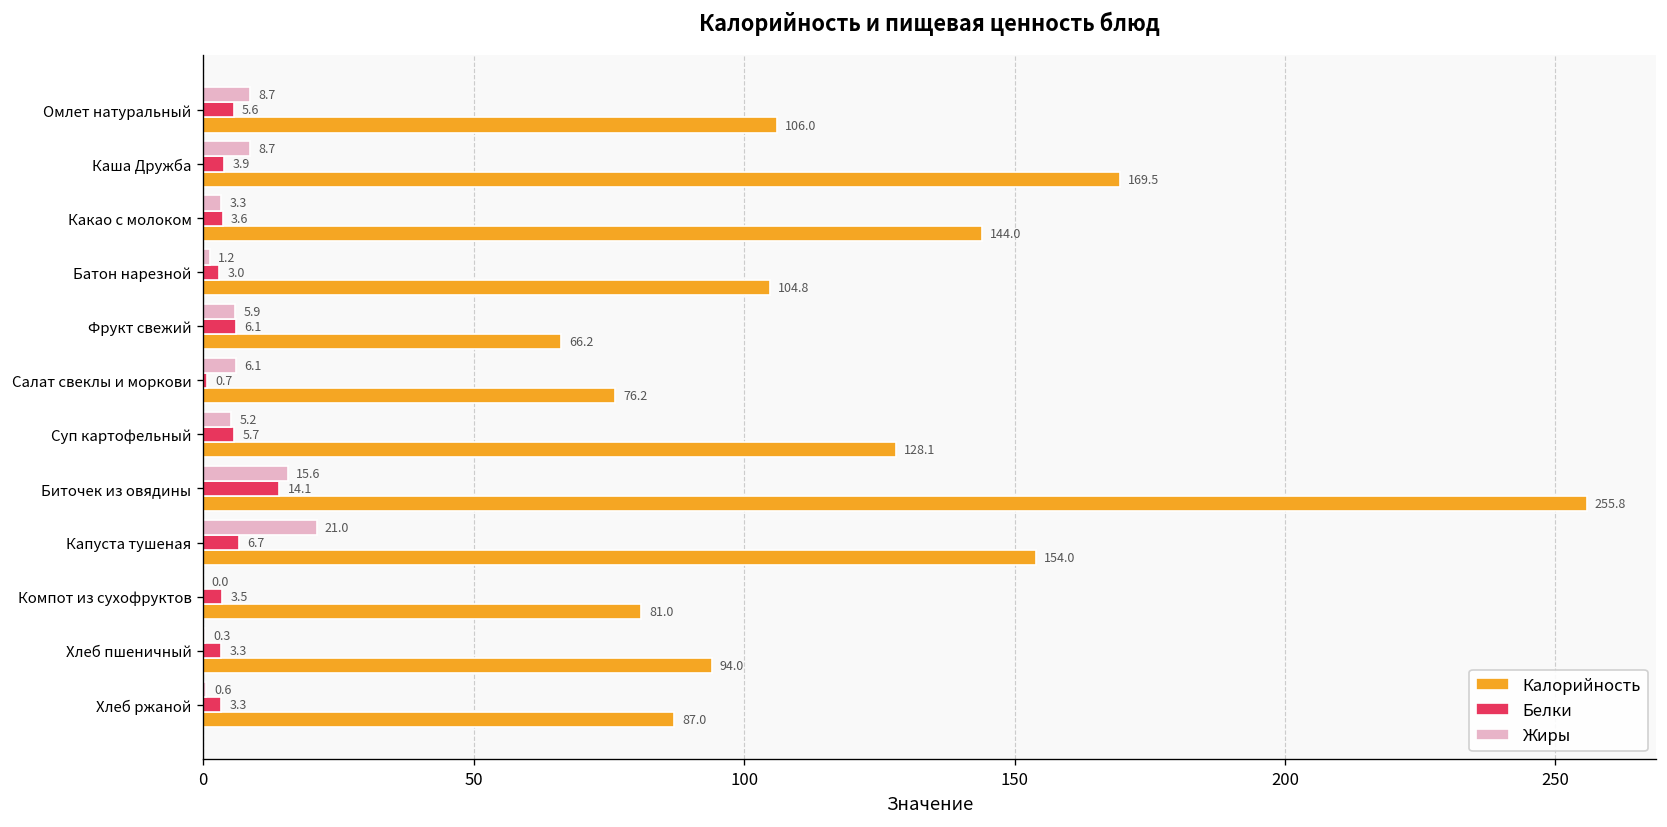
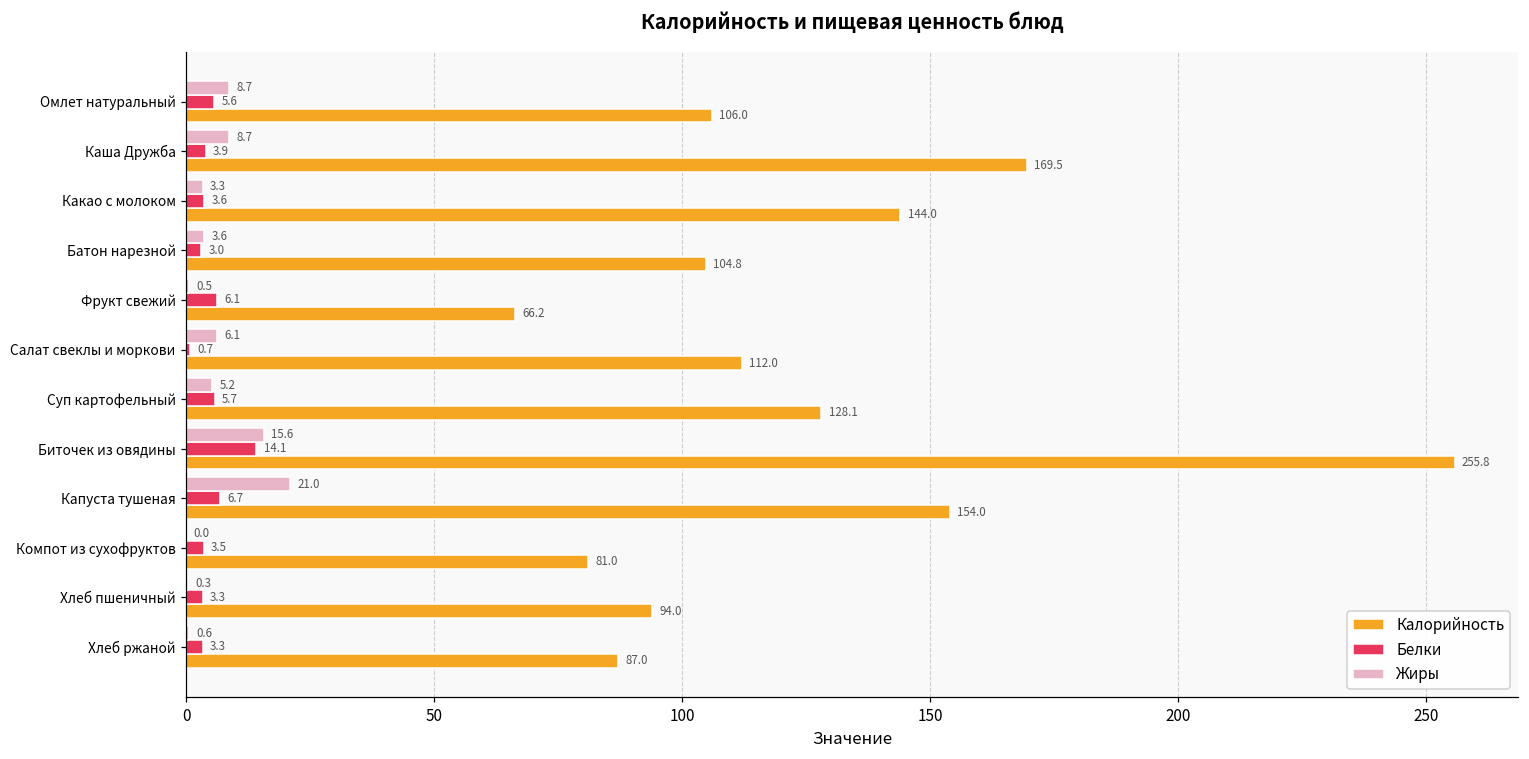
Жиры, Батон нарезной: 1.2 -> 3.6
Жиры, Фрукт свежий: 5.9 -> 0.5
Калорийность, Салат свеклы и моркови: 76.2 -> 112.0
